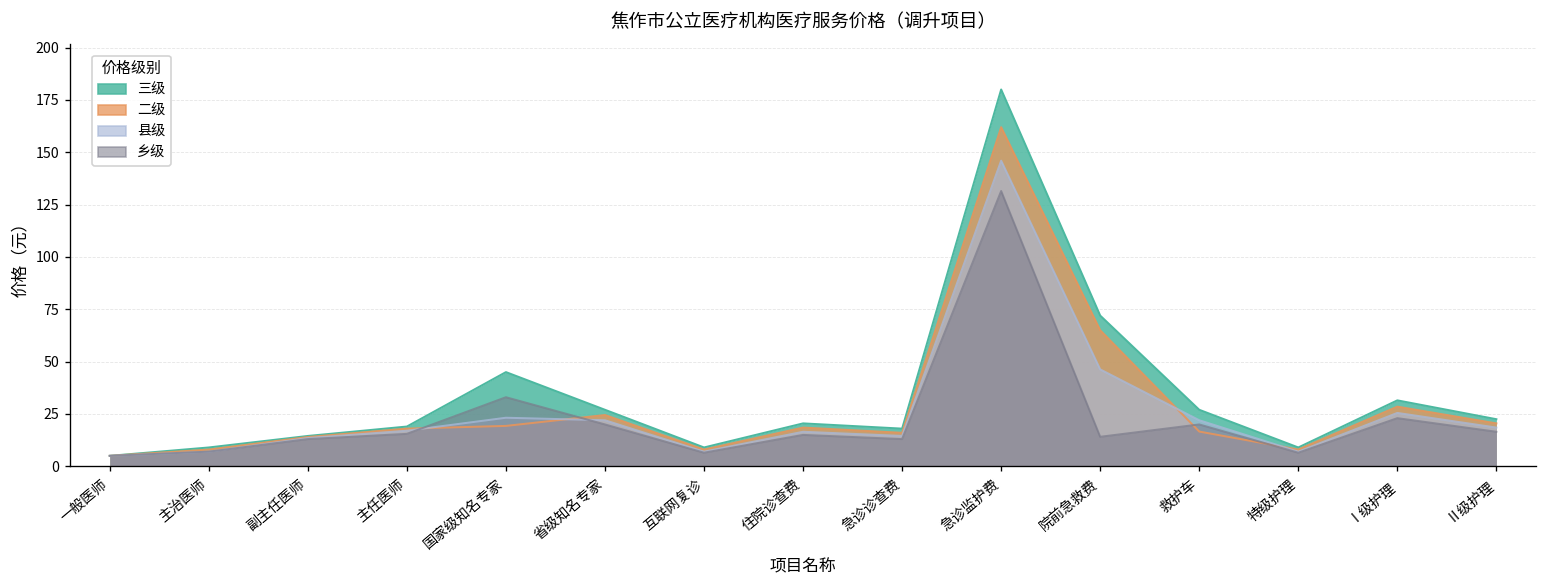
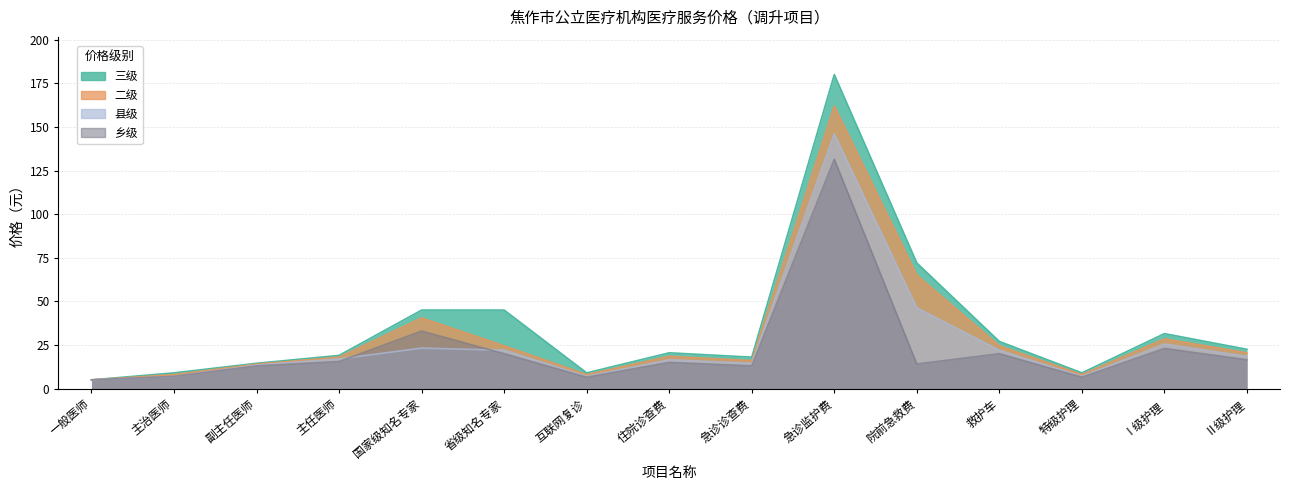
二级, 国家级知名专家: 19 -> 41
三级, 省级知名专家: 27 -> 45
二级, 救护车: 17 -> 25
